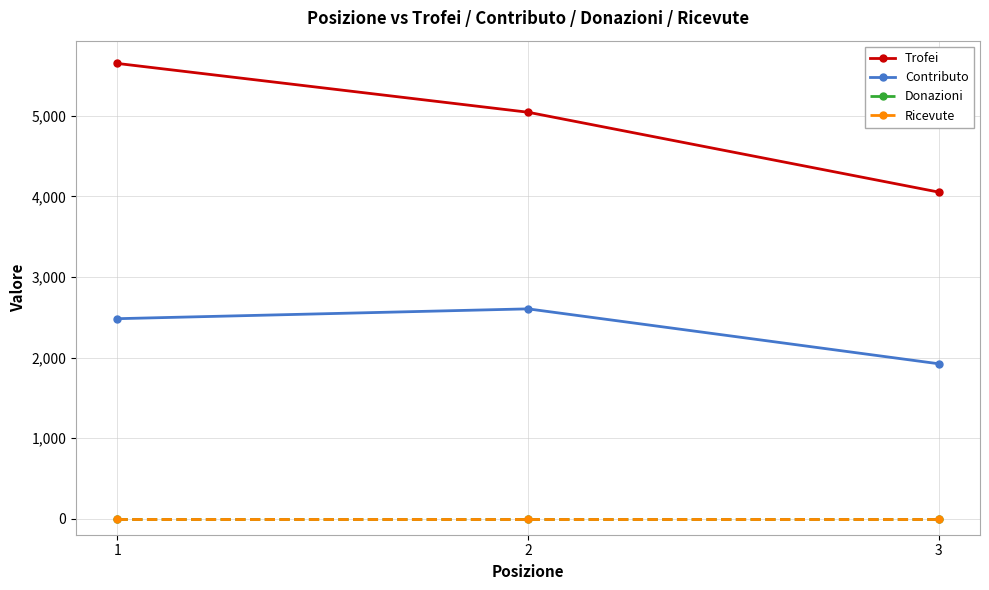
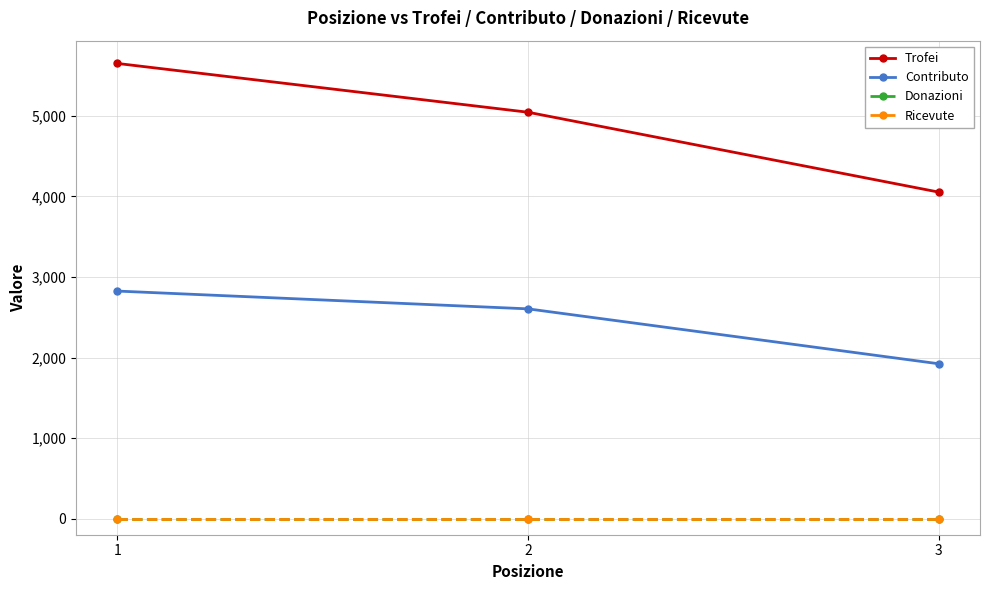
Contributo, 1: 2,500 -> 2,800
